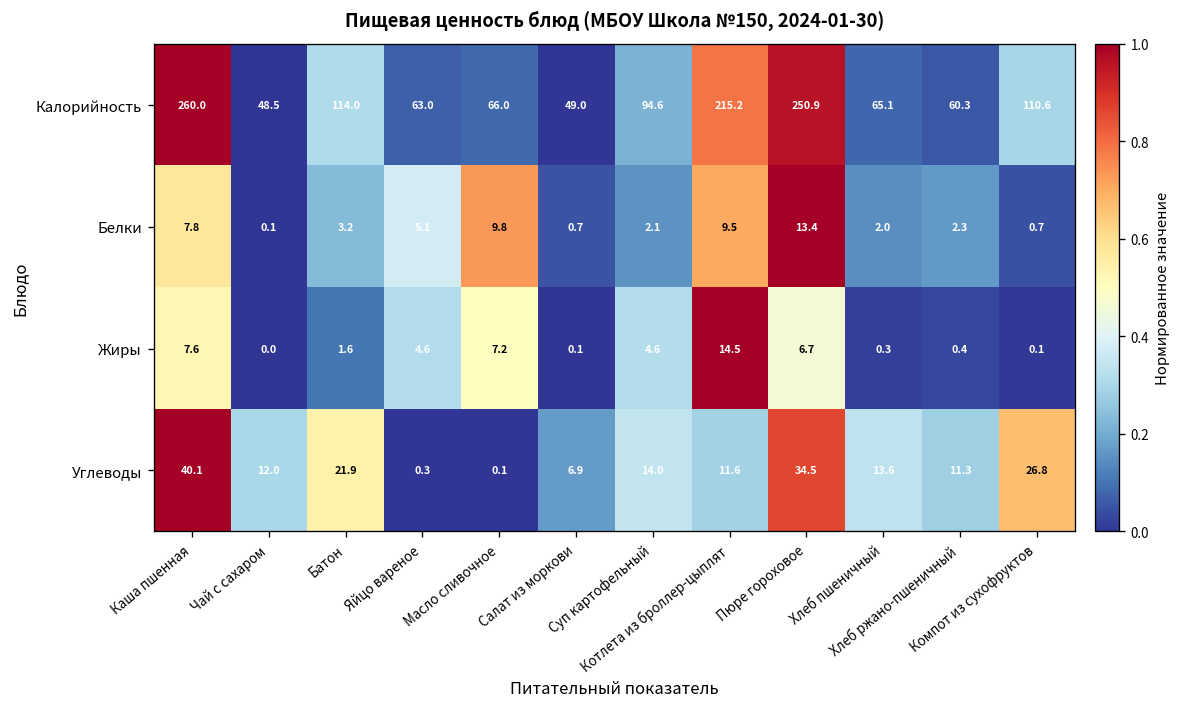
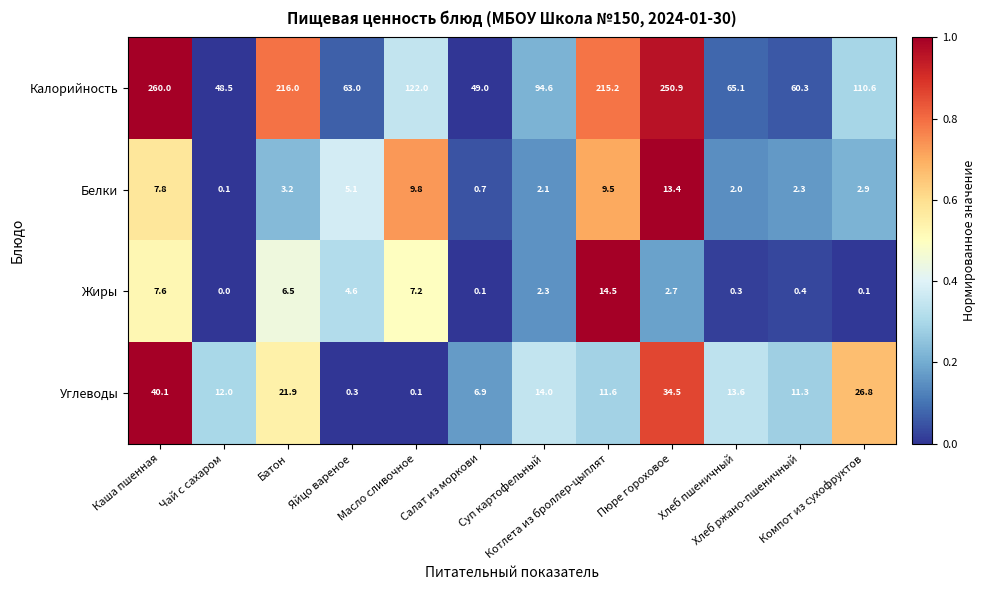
Калорийность, Батон: 114.0 -> 216.0
Калорийность, Масло сливочное: 66.0 -> 122.0
Белки, Компот из сухофруктов: 0.7 -> 2.9
Жиры, Батон: 1.6 -> 6.5
Жиры, Суп картофельный: 4.6 -> 2.3
Жиры, Пюре гороховое: 6.7 -> 2.7
